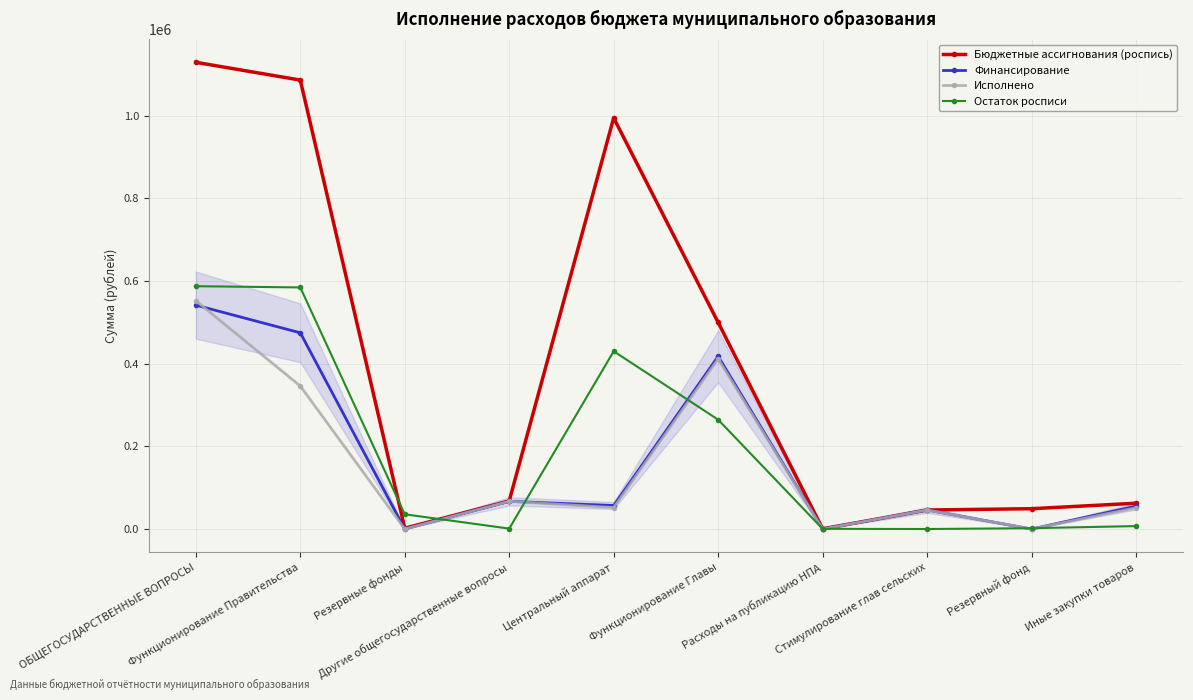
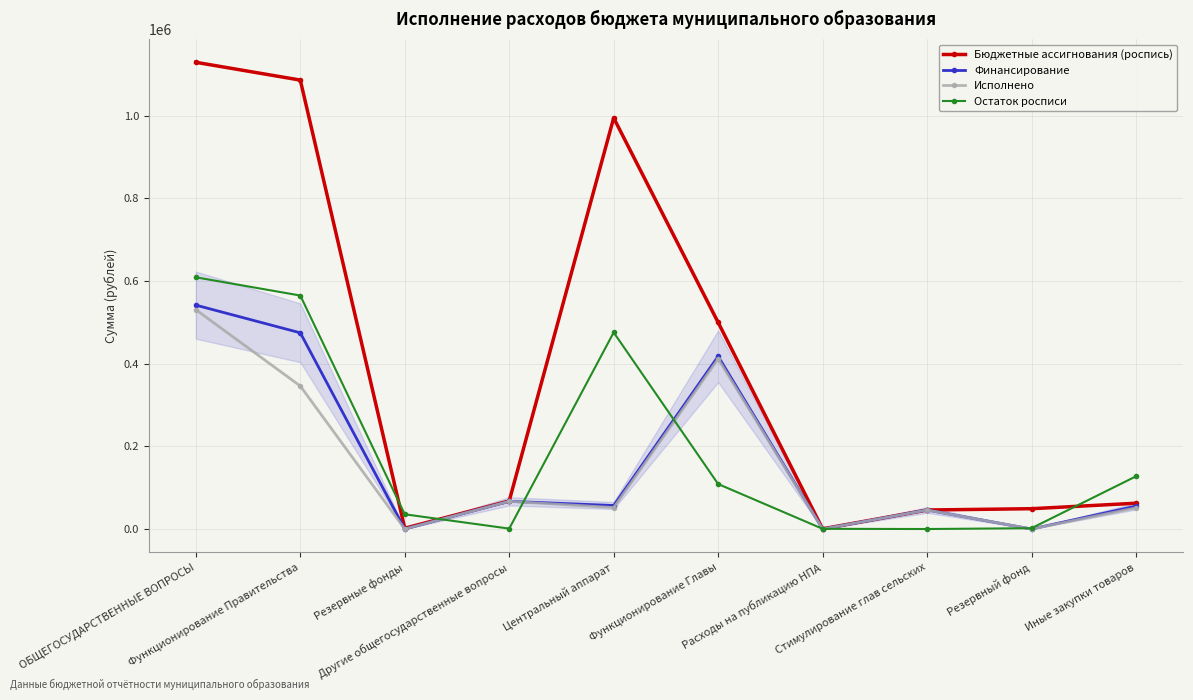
Исполнено, ОБЩЕГОСУДАРСТВЕННЫЕ ВОПРОСЫ: 550000 -> 530000
Остаток росписи, ОБЩЕГОСУДАРСТВЕННЫЕ ВОПРОСЫ: 590000 -> 610000
Остаток росписи, Функционирование Правительства: 580000 -> 560000
Остаток росписи, Центральный аппарат: 430000 -> 480000
Остаток росписи, Функционирование Главы: 260000 -> 110000
Остаток росписи, Иные закупки товаров: 10000 -> 130000
